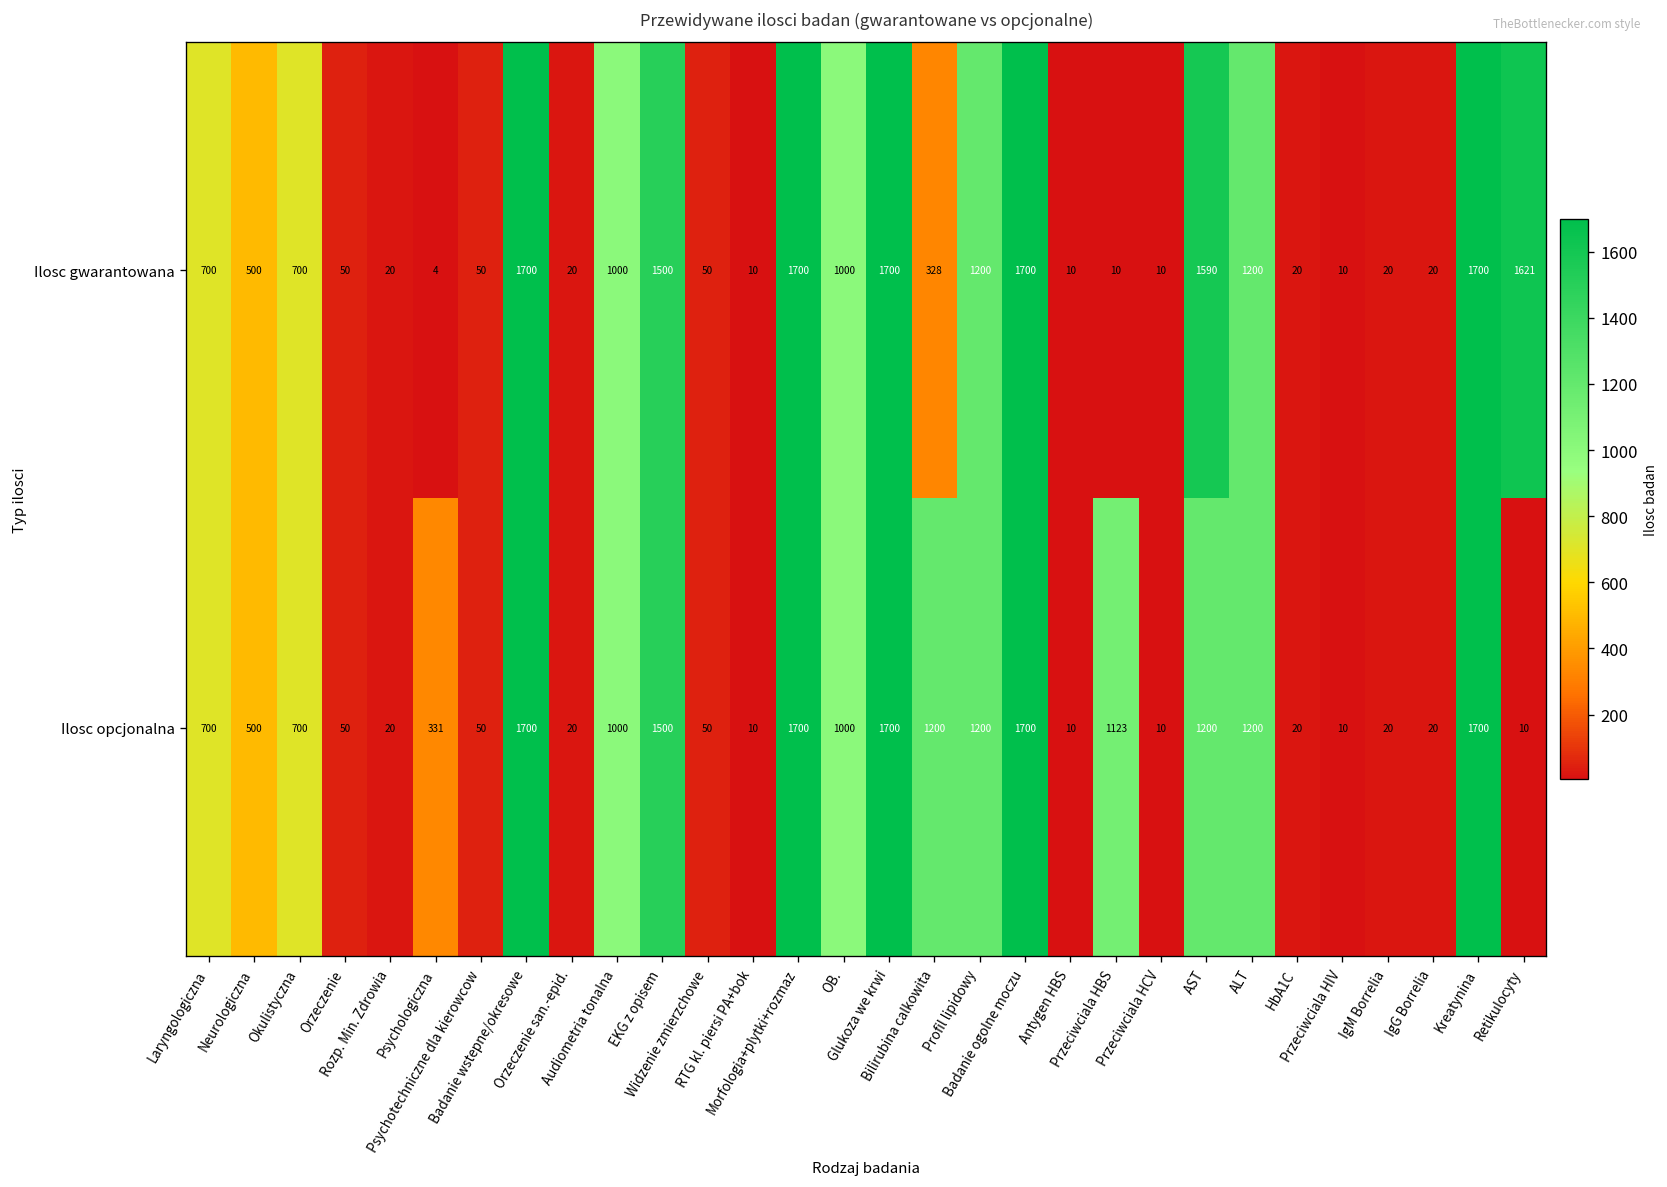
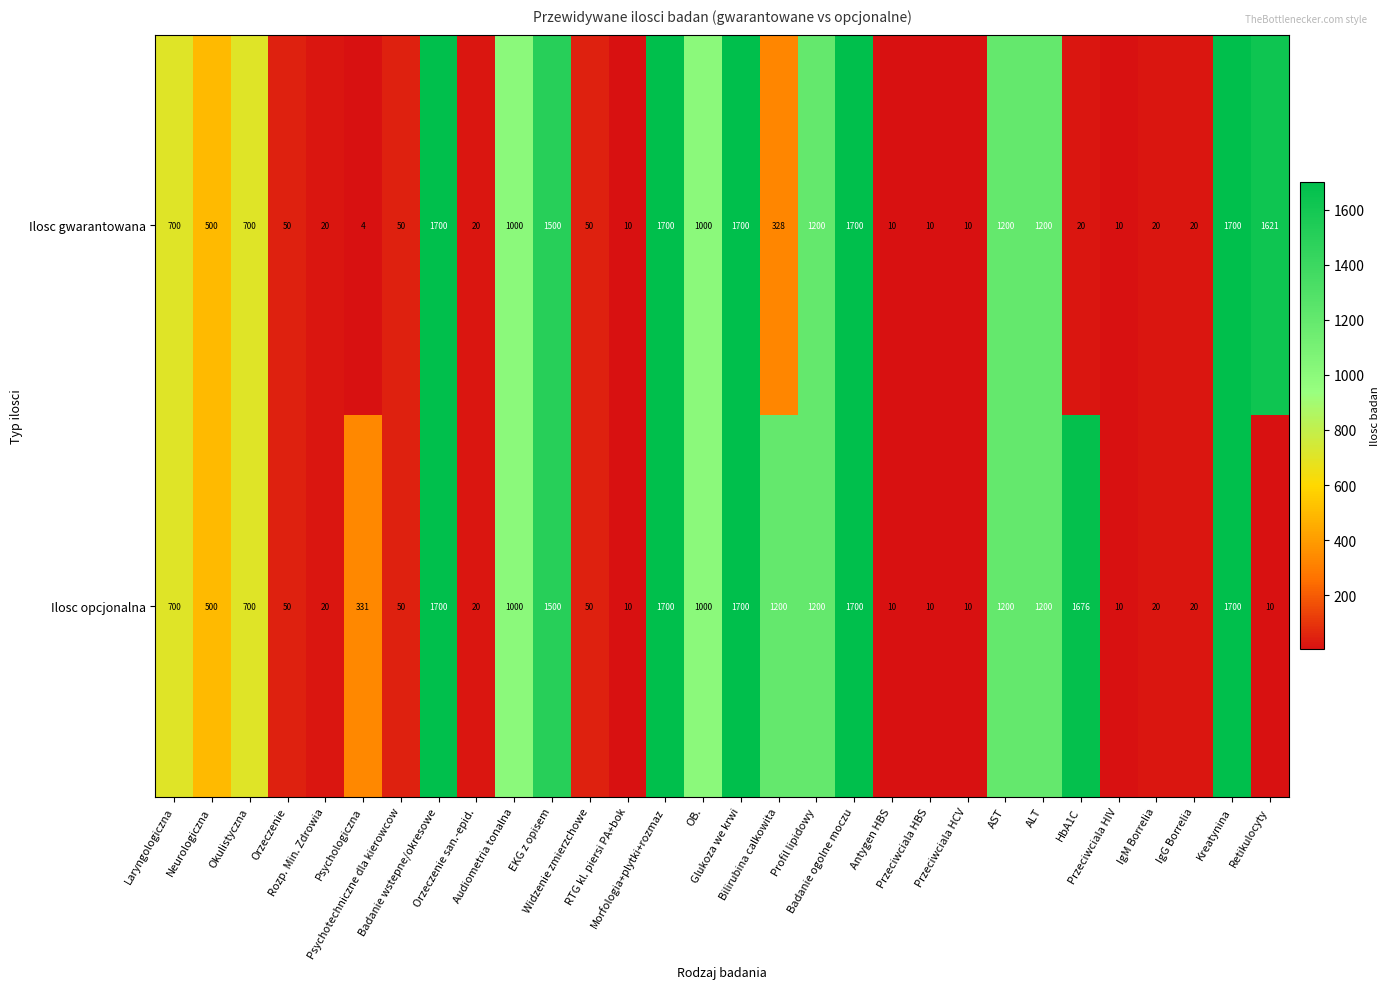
Ilosc gwarantowana, AST: 1590 -> 1200
Ilosc opcjonalna, Przeciwciala HBS: 1123 -> 10
Ilosc opcjonalna, HbA1C: 20 -> 1676
